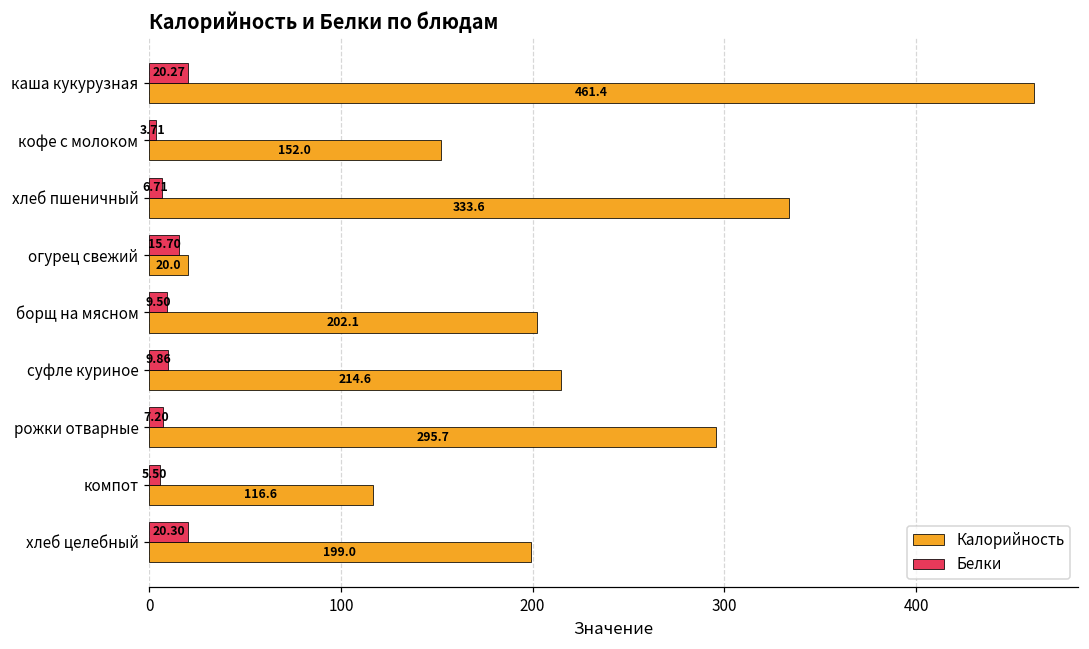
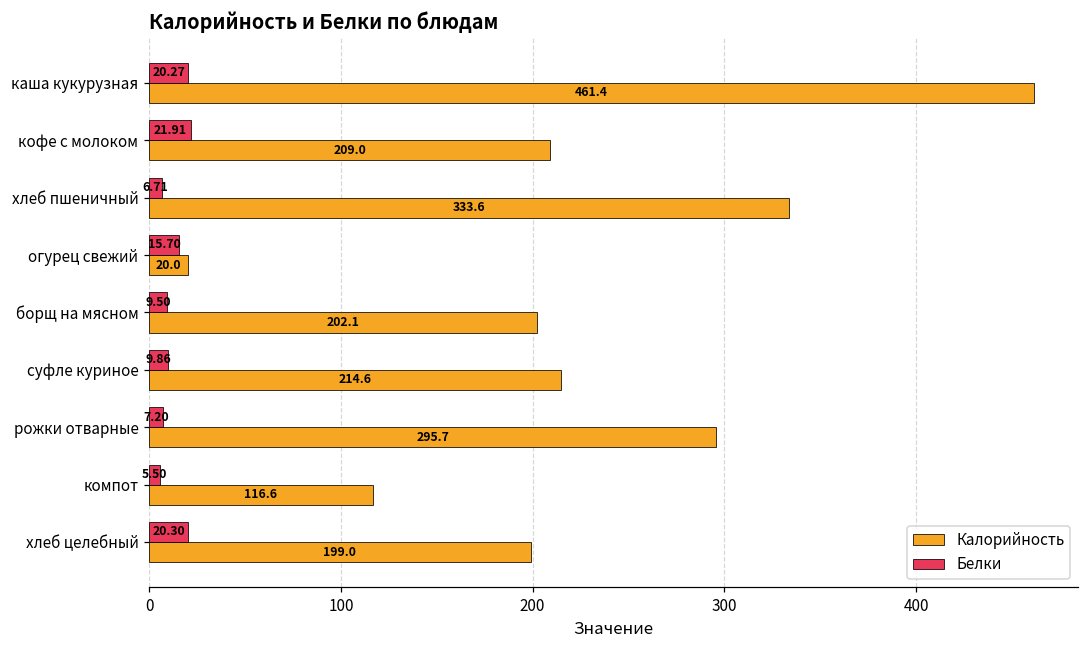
Белки, кофе с молоком: 3.71 -> 21.91
Калорийность, кофе с молоком: 152.0 -> 209.0
